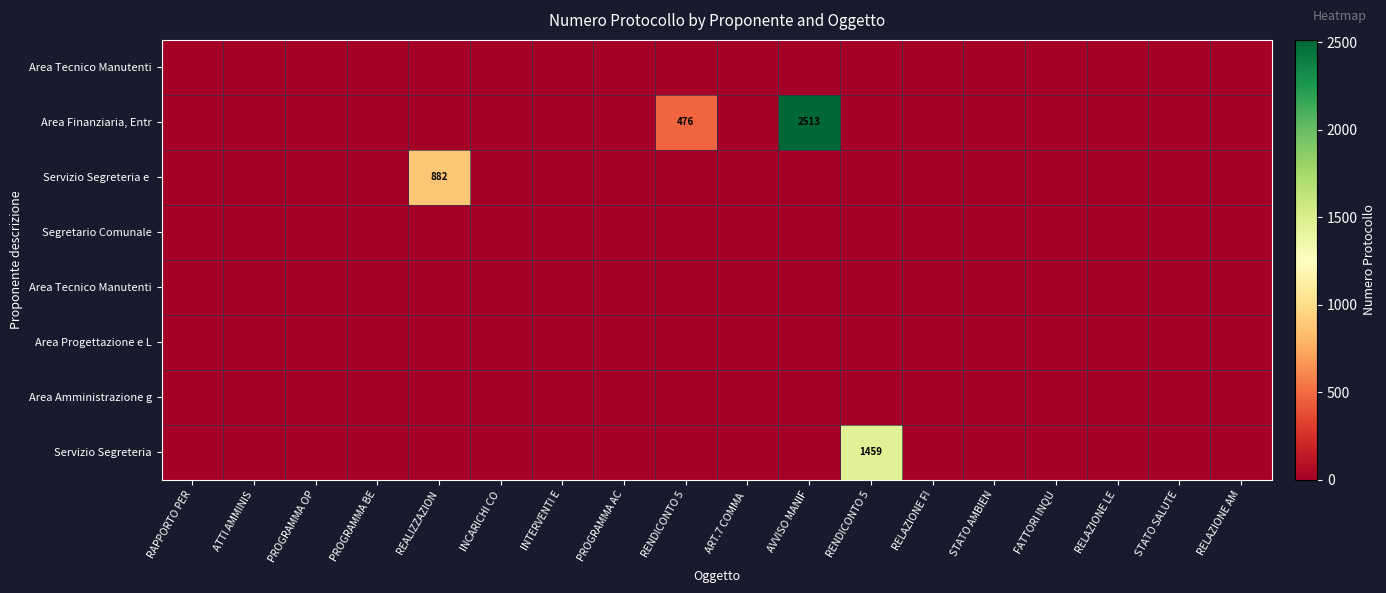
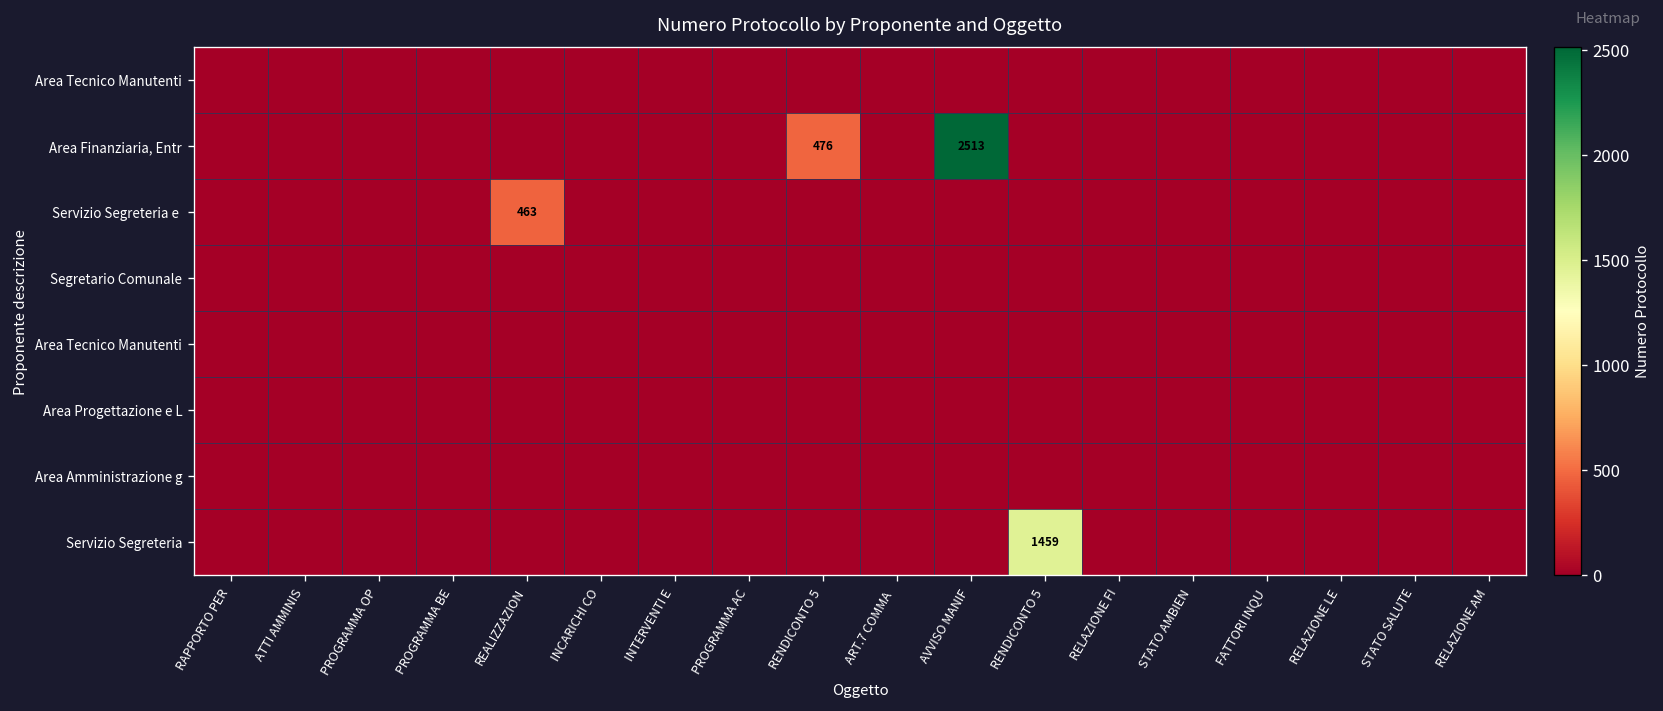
Servizio Segreteria e, REALIZZAZION: 882 -> 463
